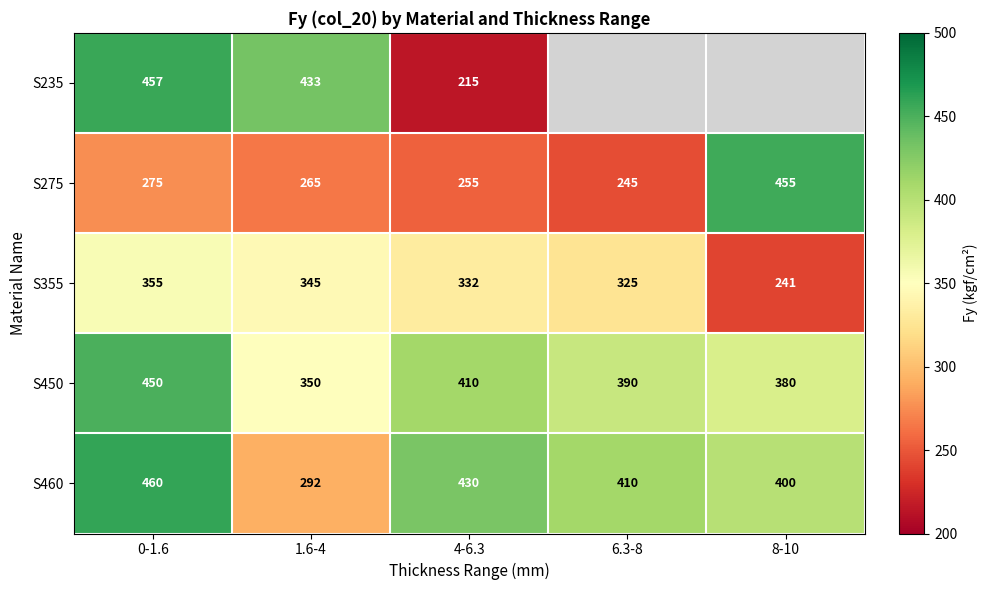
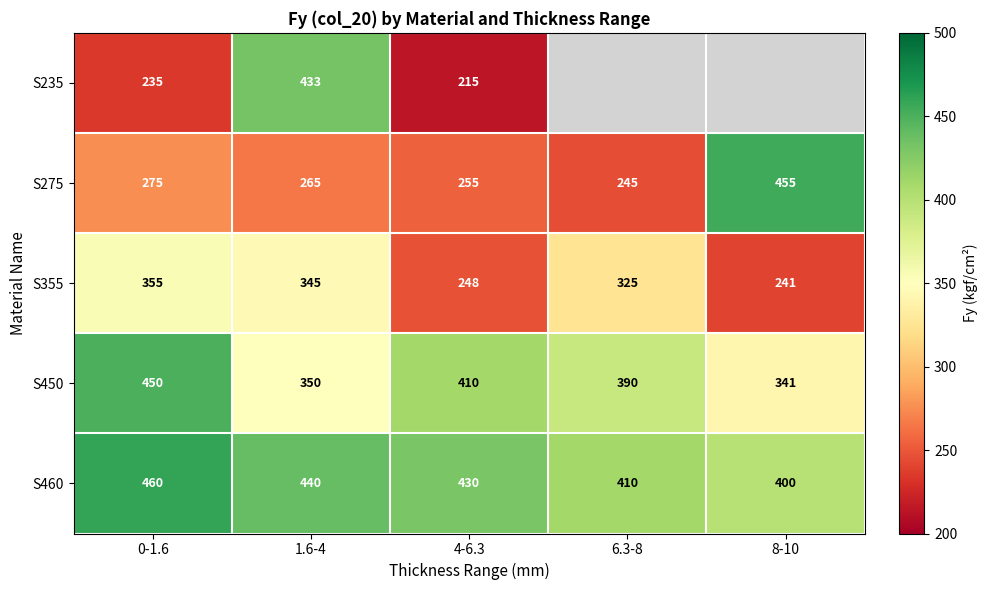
S235, 0-1.6: 457 -> 235
S355, 4-6.3: 332 -> 248
S450, 8-10: 380 -> 341
S460, 1.6-4: 292 -> 440
